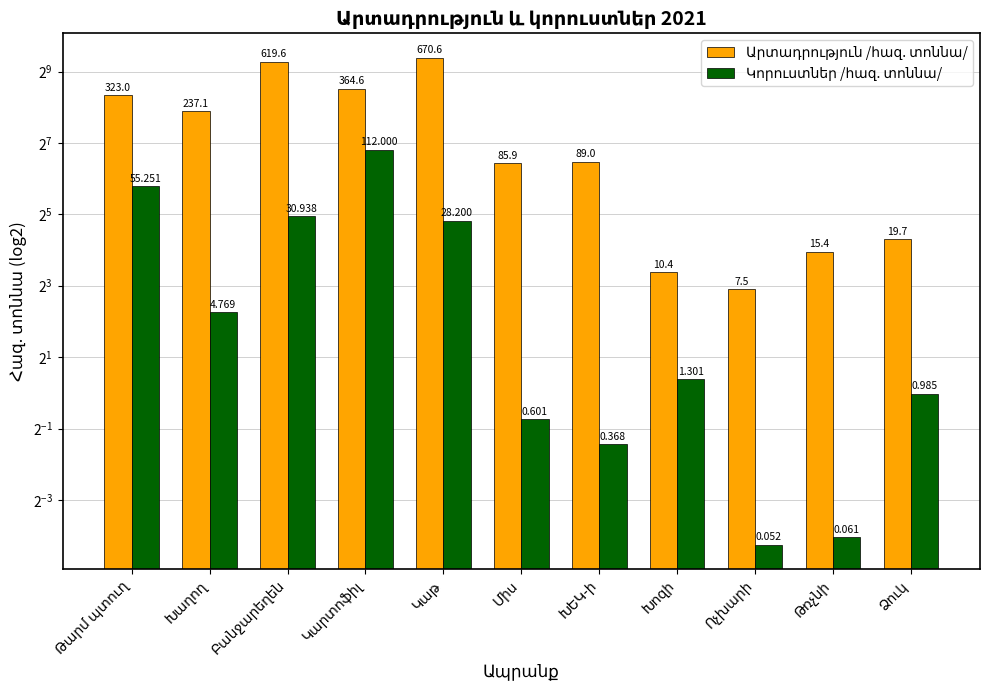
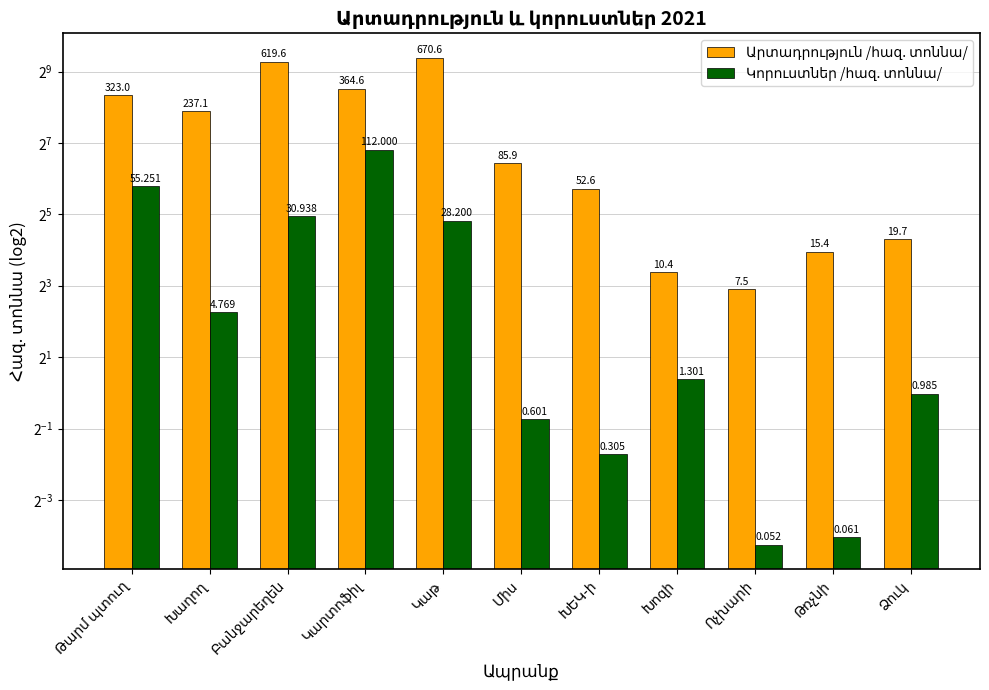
Արտադրություն /հազ. տոննա/, ԽԵԿ-ի: 89.0 -> 52.6
Կորուստներ /հազ. տոննա/, ԽԵԿ-ի: 0.368 -> 0.305
